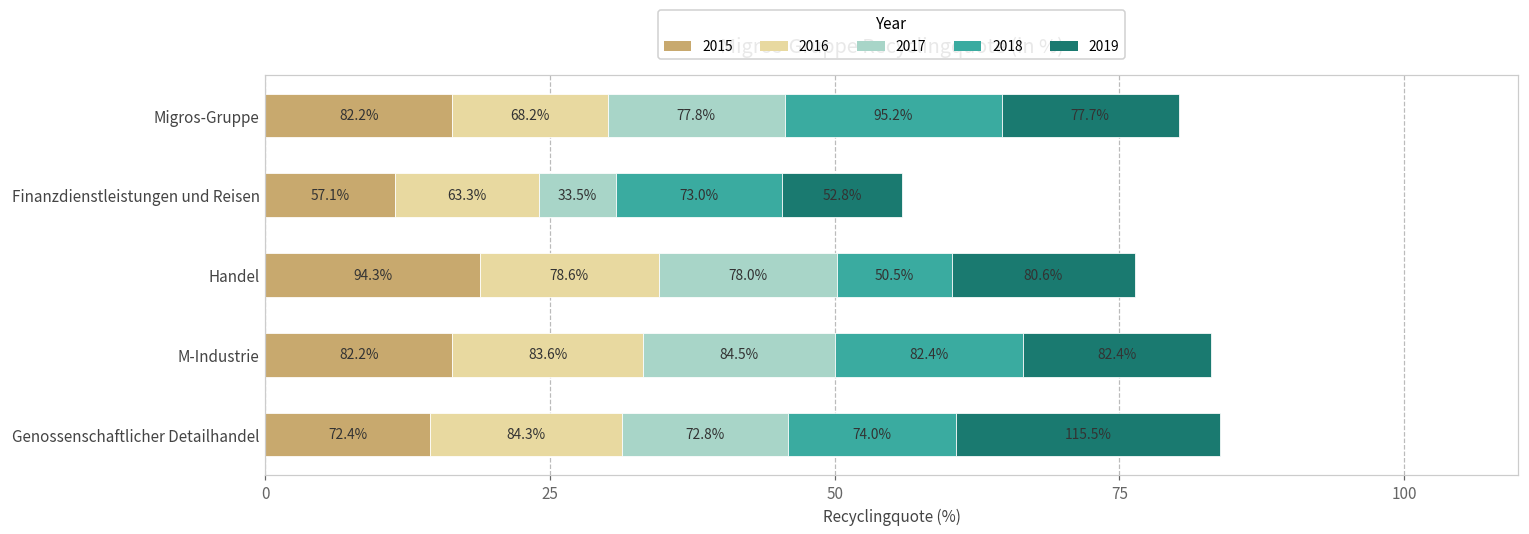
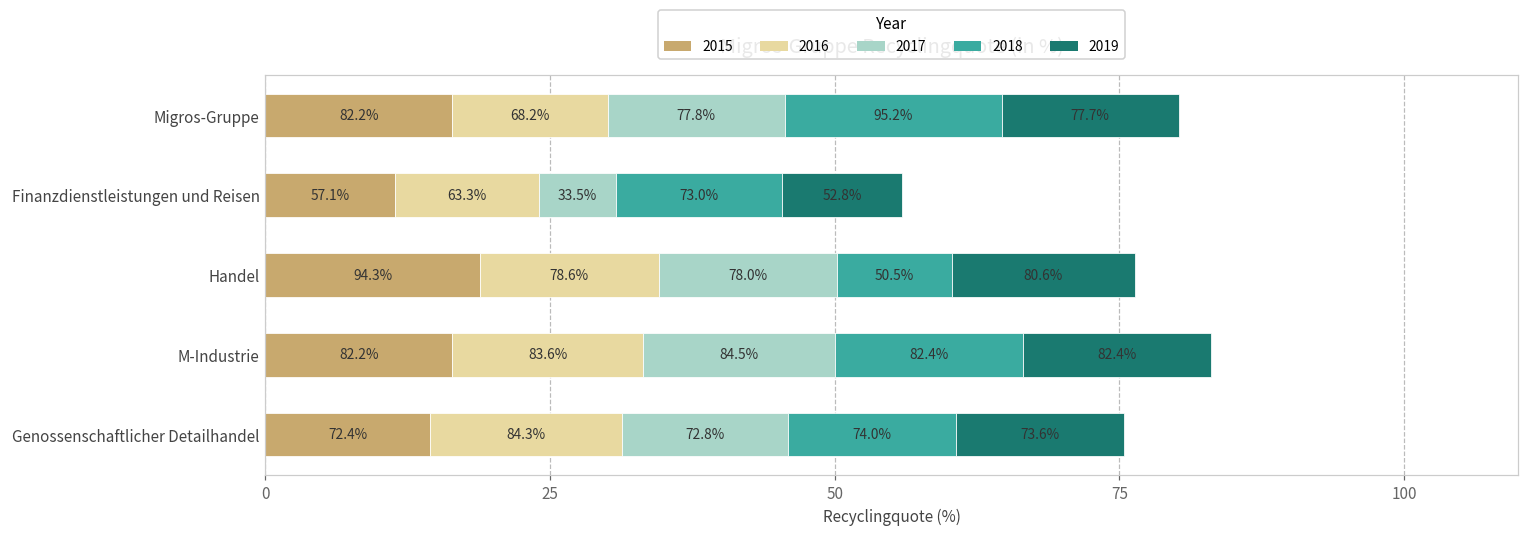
2019, Genossenschaftlicher Detailhandel: 115.5% -> 73.6%
